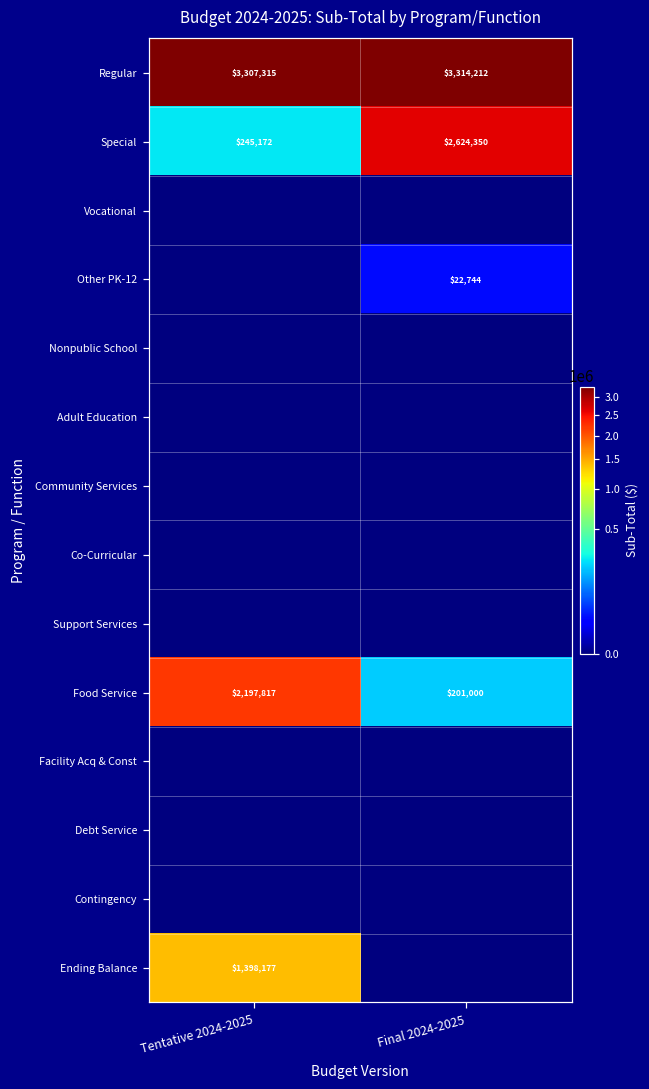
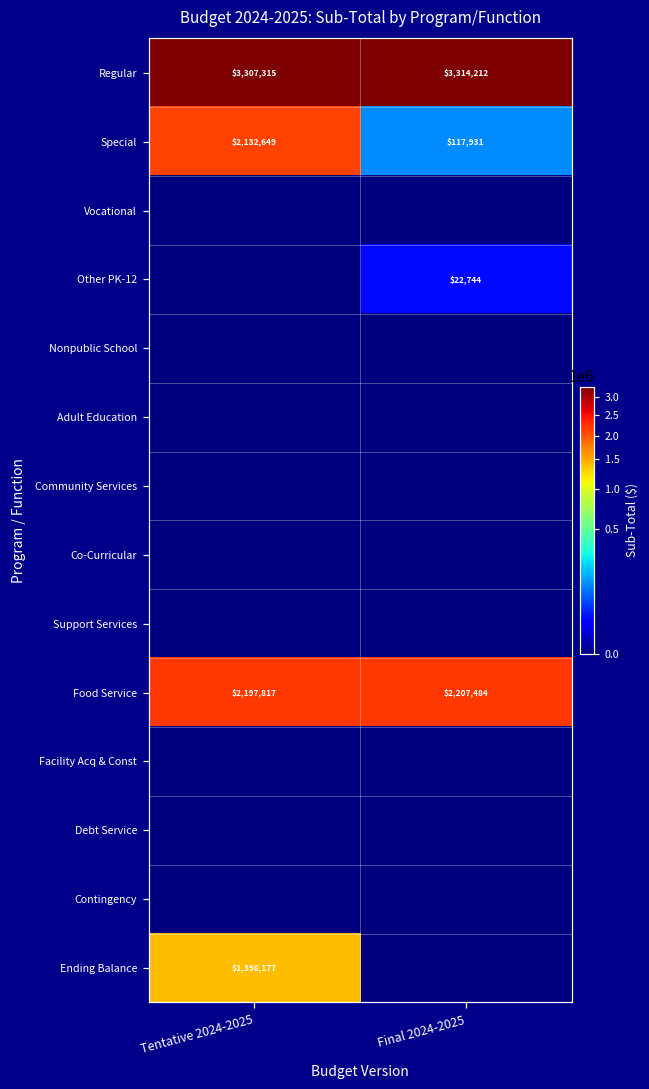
Special, Tentative 2024-2025: $245,172 -> $2,132,649
Special, Final 2024-2025: $2,624,350 -> $117,931
Food Service, Final 2024-2025: $201,000 -> $2,207,484
